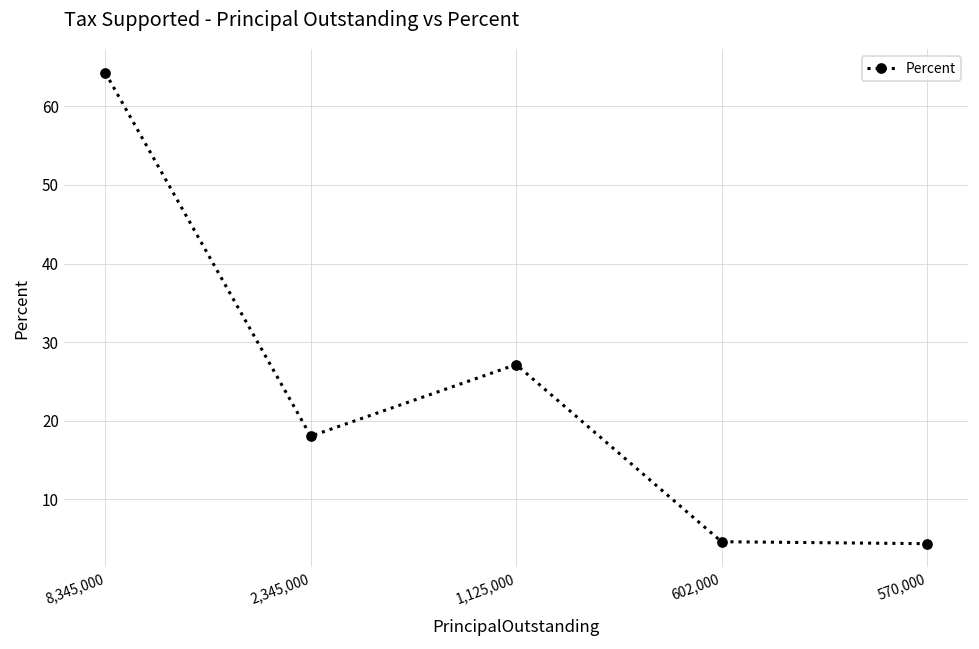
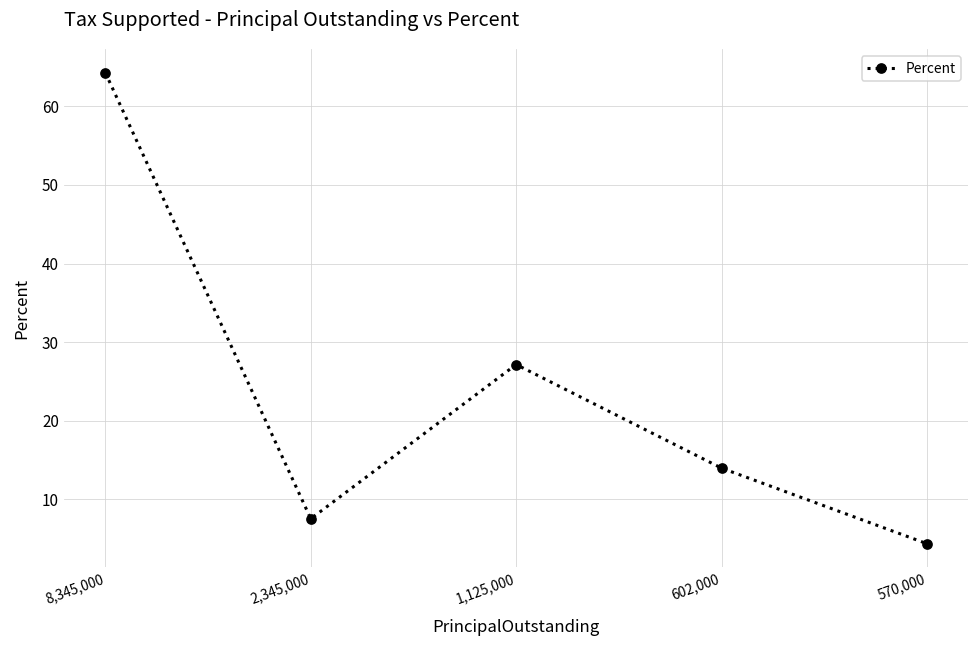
2,345,000: 18 -> 8
602,000: 5 -> 14
